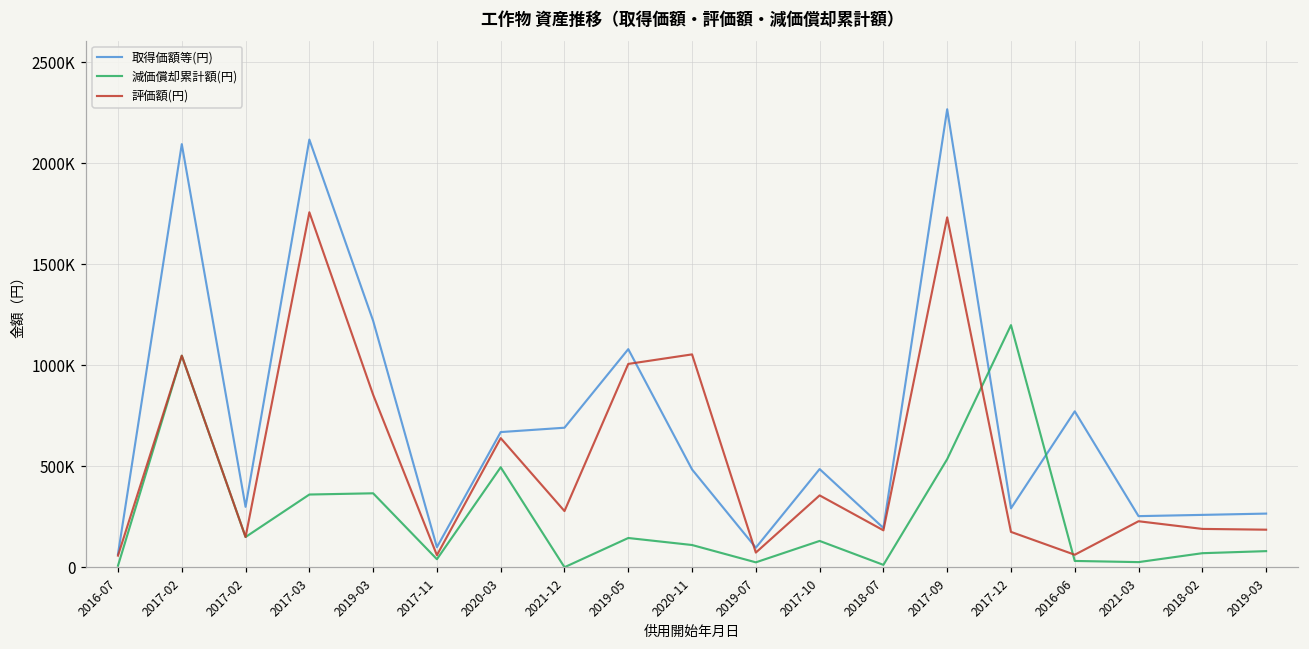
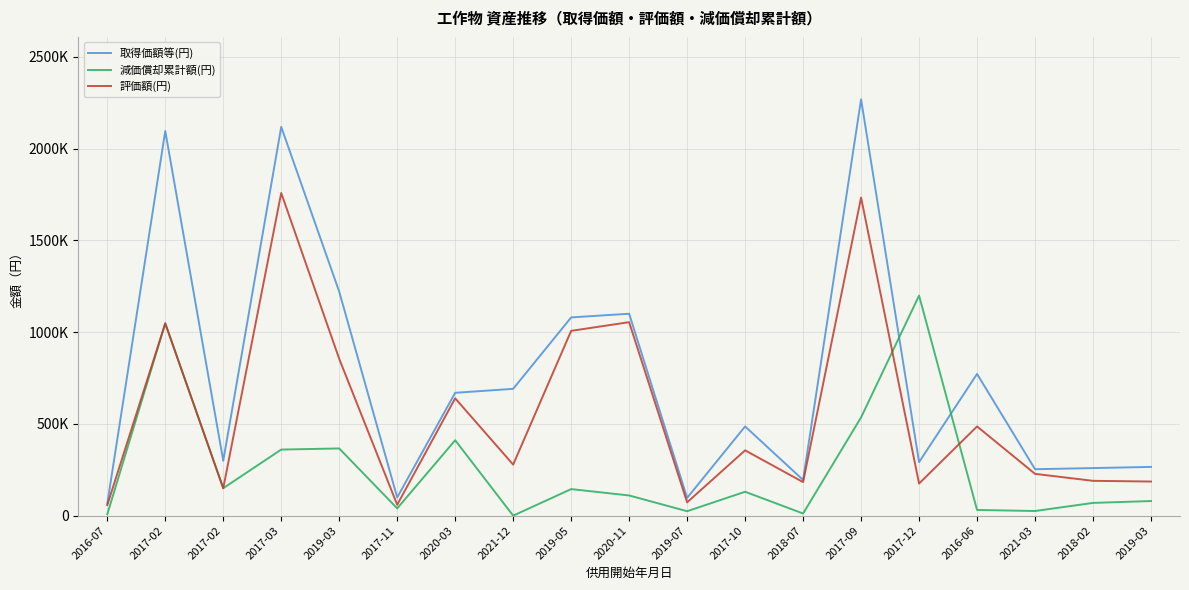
減価償却累計額(円), 2020-03: 500000 -> 410000
取得価額等(円), 2020-11: 480000 -> 1100000
評価額(円), 2016-06: 60000 -> 490000
